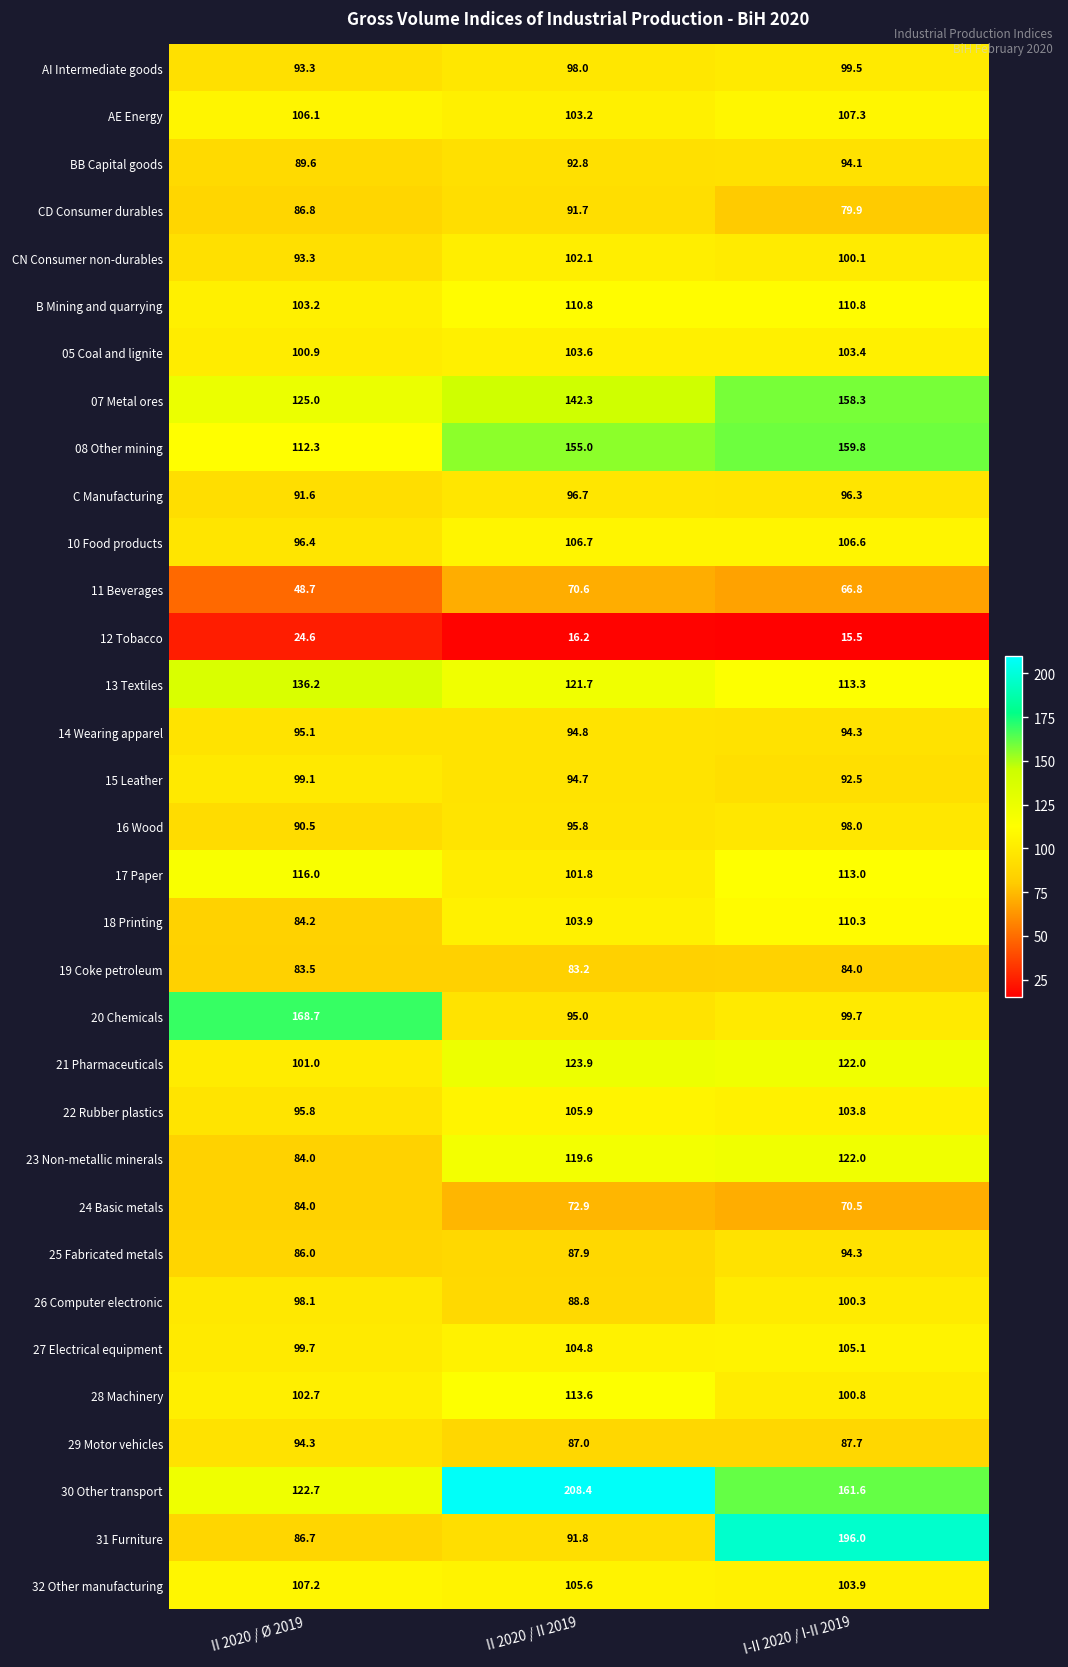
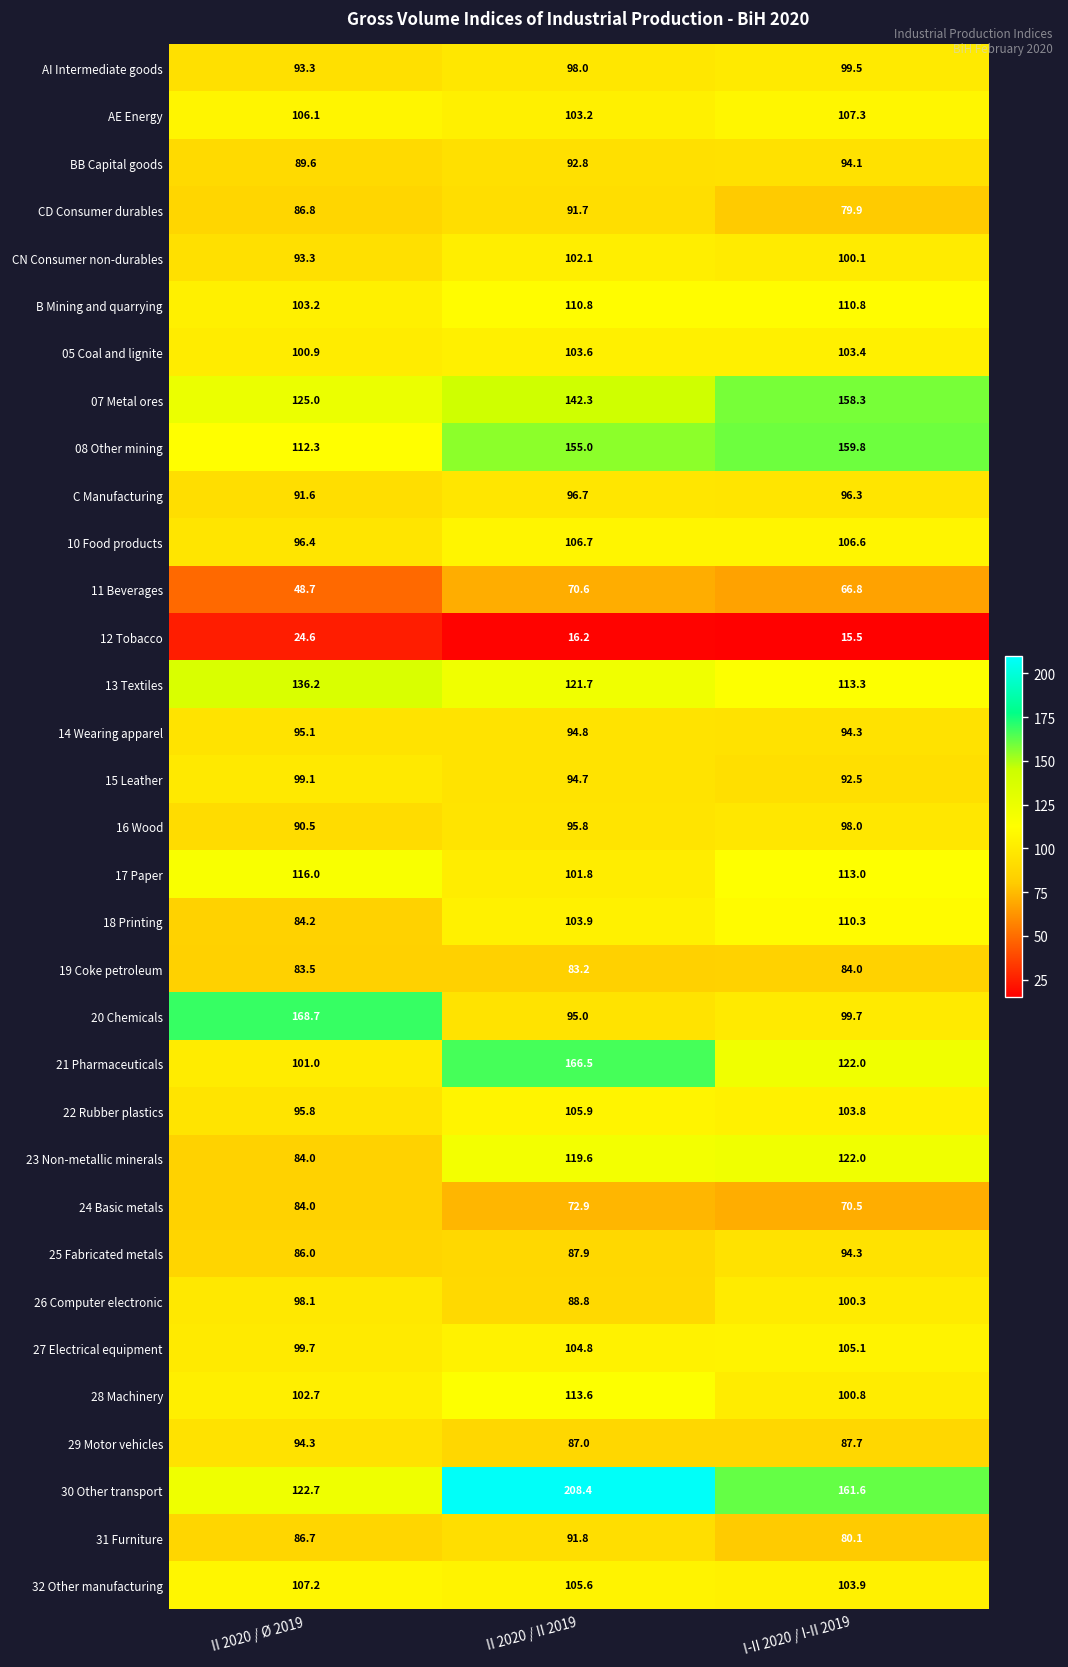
21 Pharmaceuticals, II 2020 / II 2019: 123.9 -> 166.5
31 Furniture, I-II 2020 / I-II 2019: 196.0 -> 80.1
